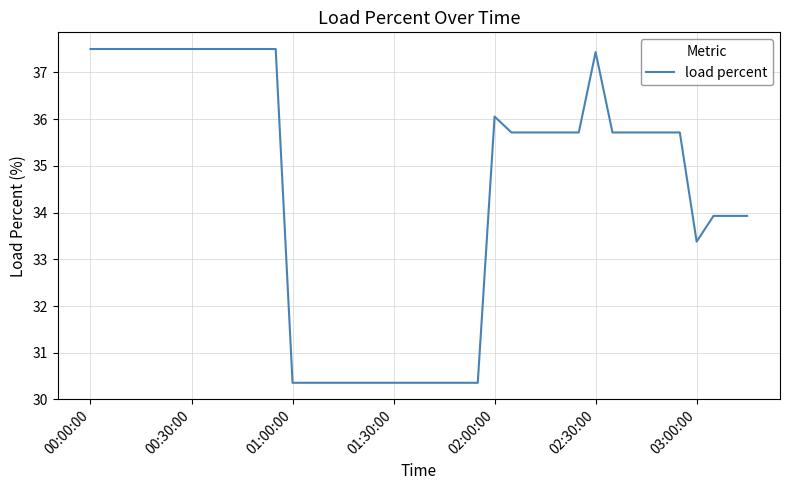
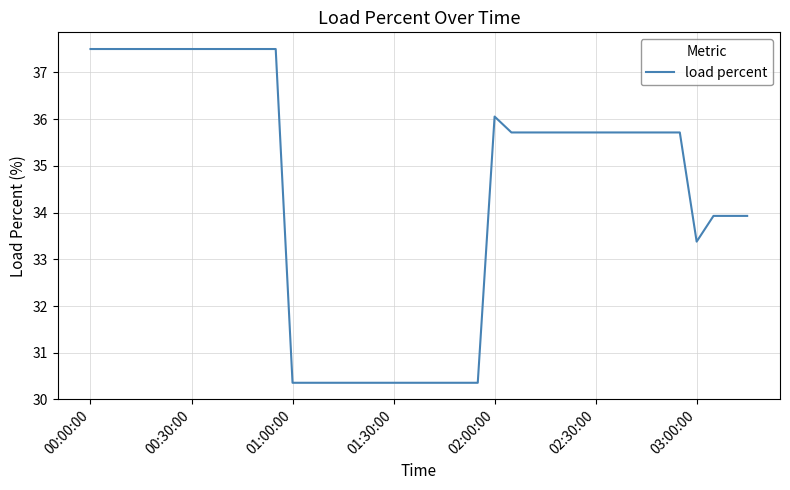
02:30:00: 37.4 -> 35.7
